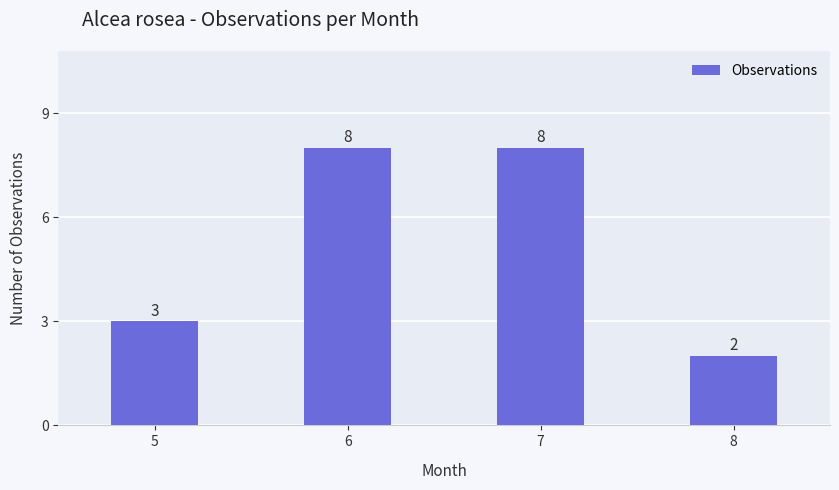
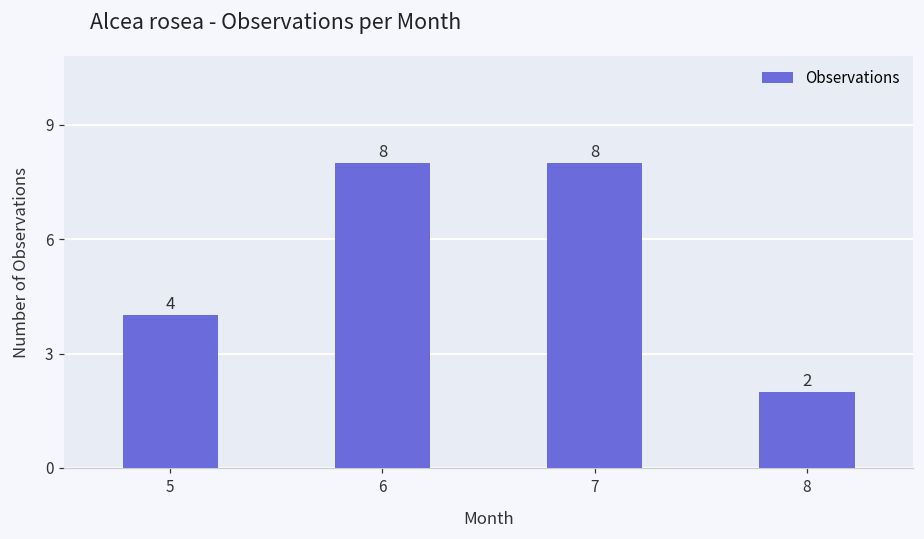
5: 3 -> 4
